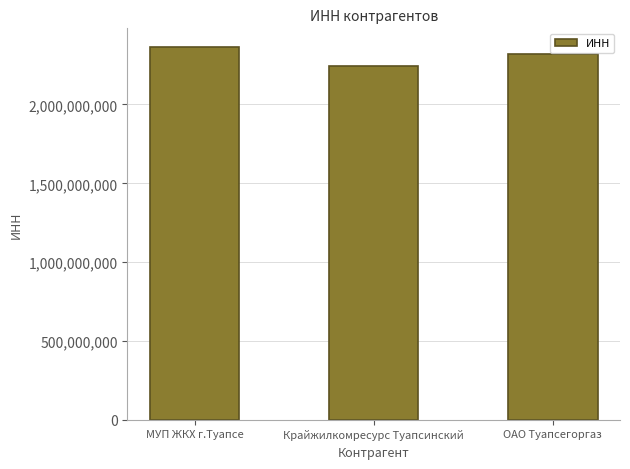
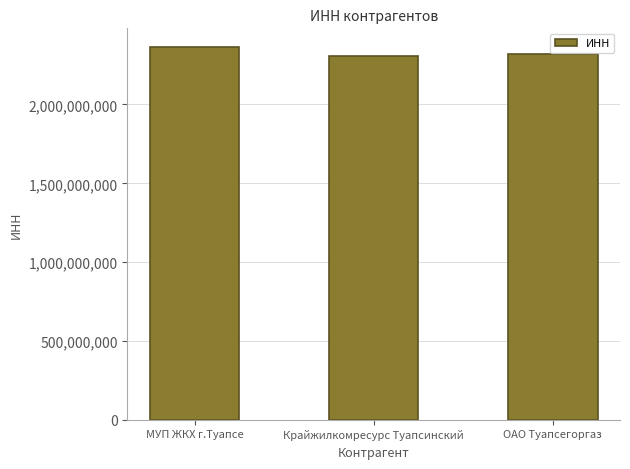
Крайжилкомресурс Туапсинский: 2,250,000,000 -> 2,310,000,000
